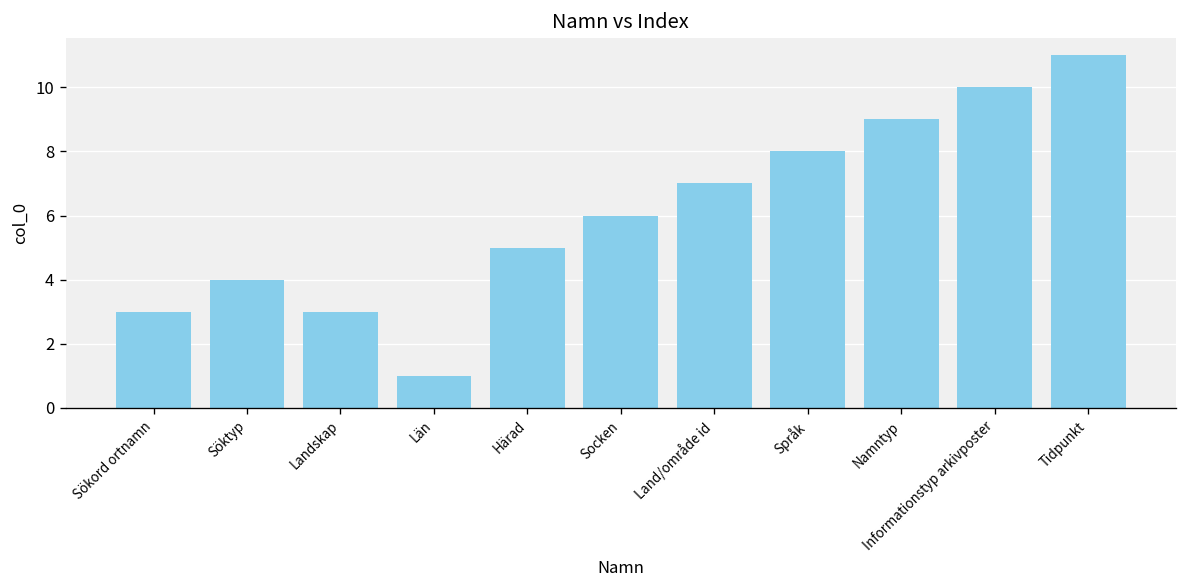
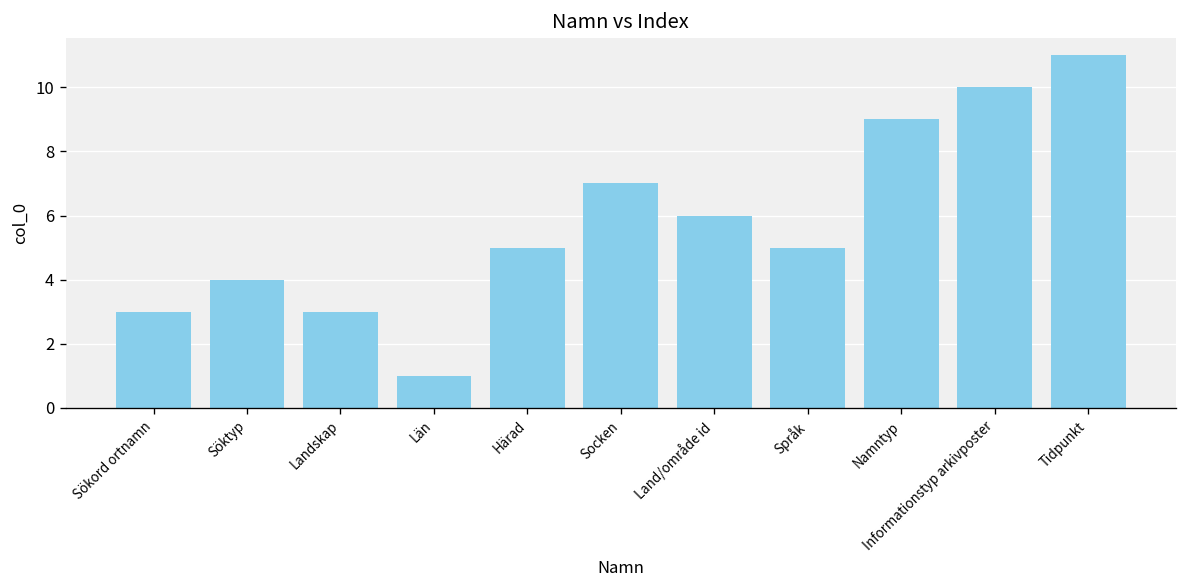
Socken: 6 -> 7
Land/område id: 7 -> 6
Språk: 8 -> 5
